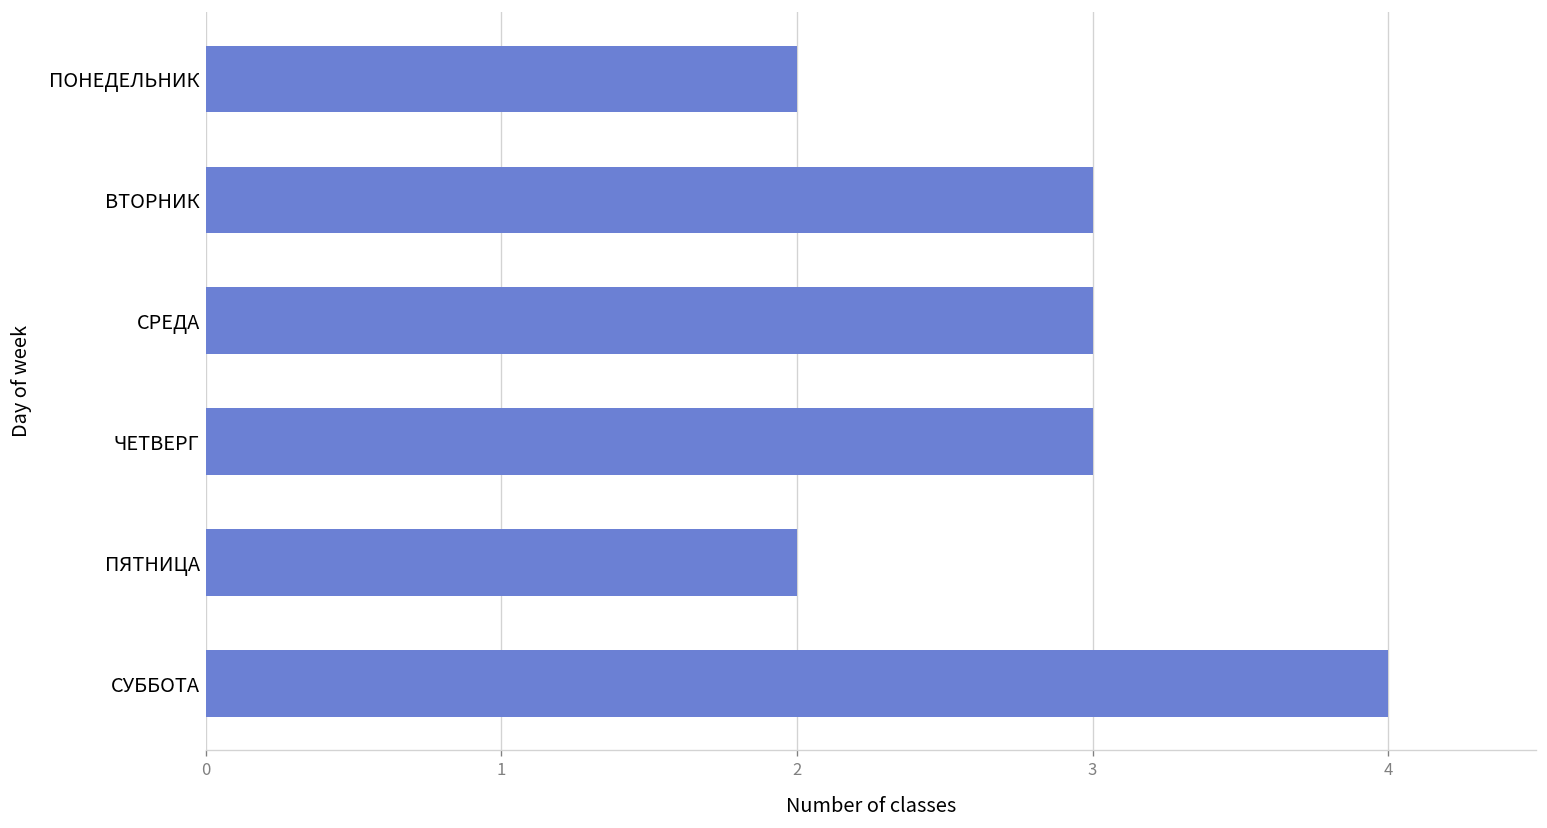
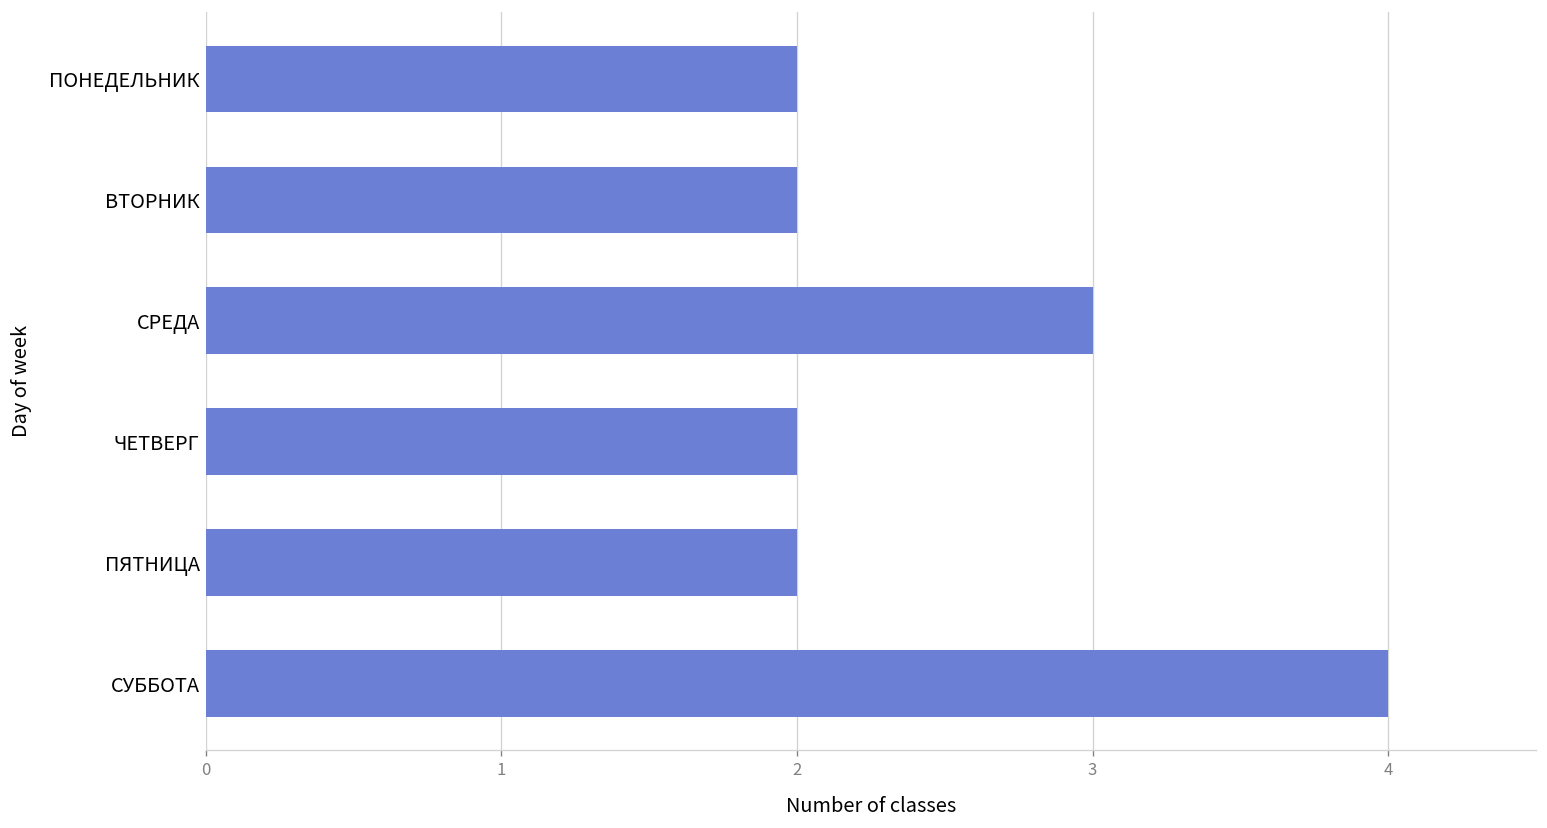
ВТОРНИК: 3 -> 2
ЧЕТВЕРГ: 3 -> 2
